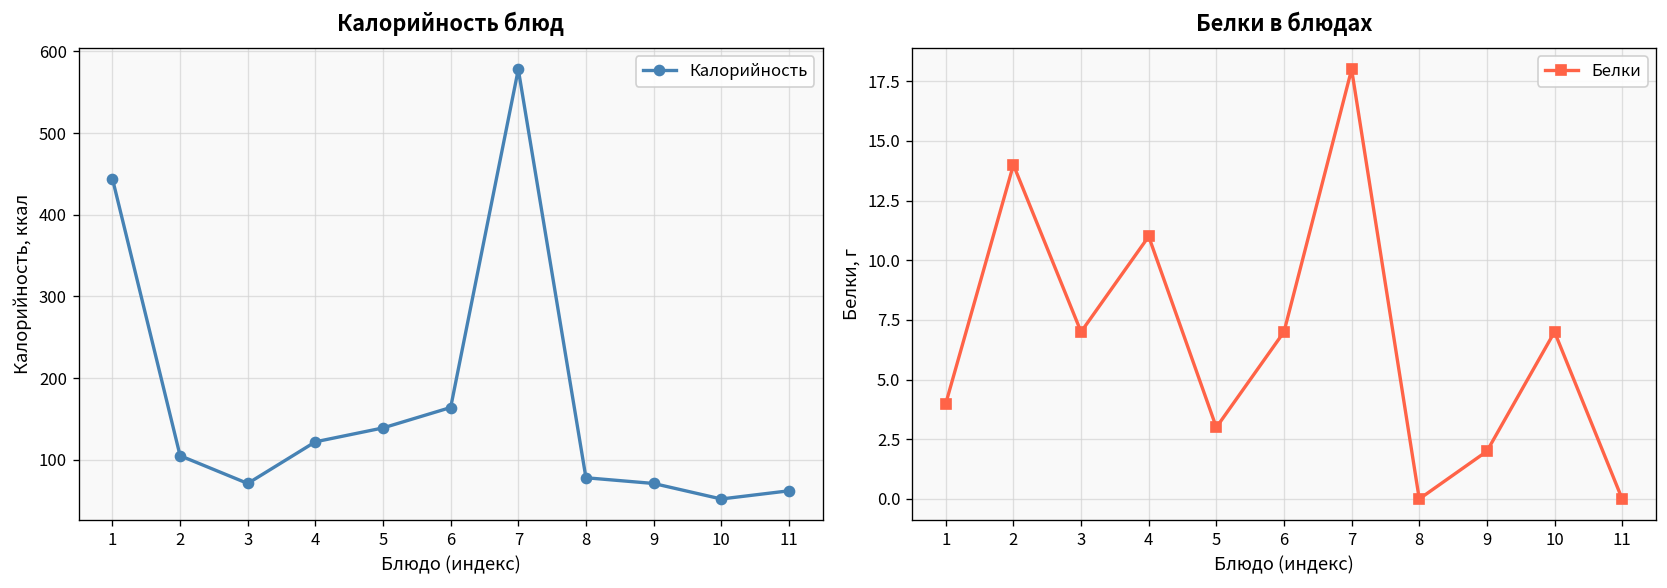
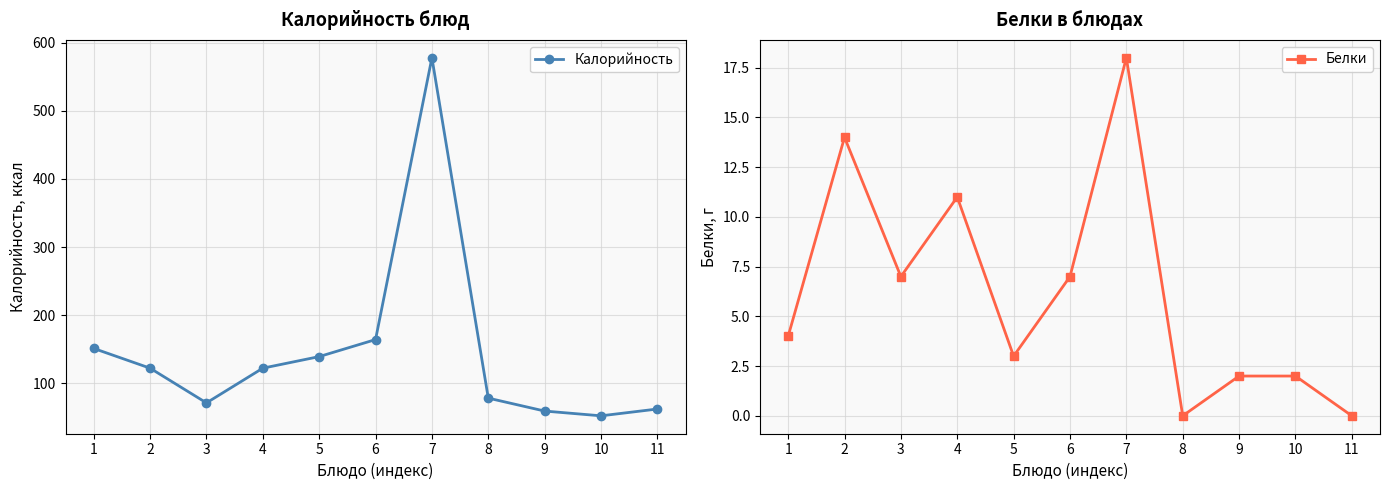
Калорийность блюд, 1: 440 -> 150
Калорийность блюд, 2: 110 -> 120
Калорийность блюд, 9: 70 -> 60
Белки в блюдах, 10: 7 -> 2
